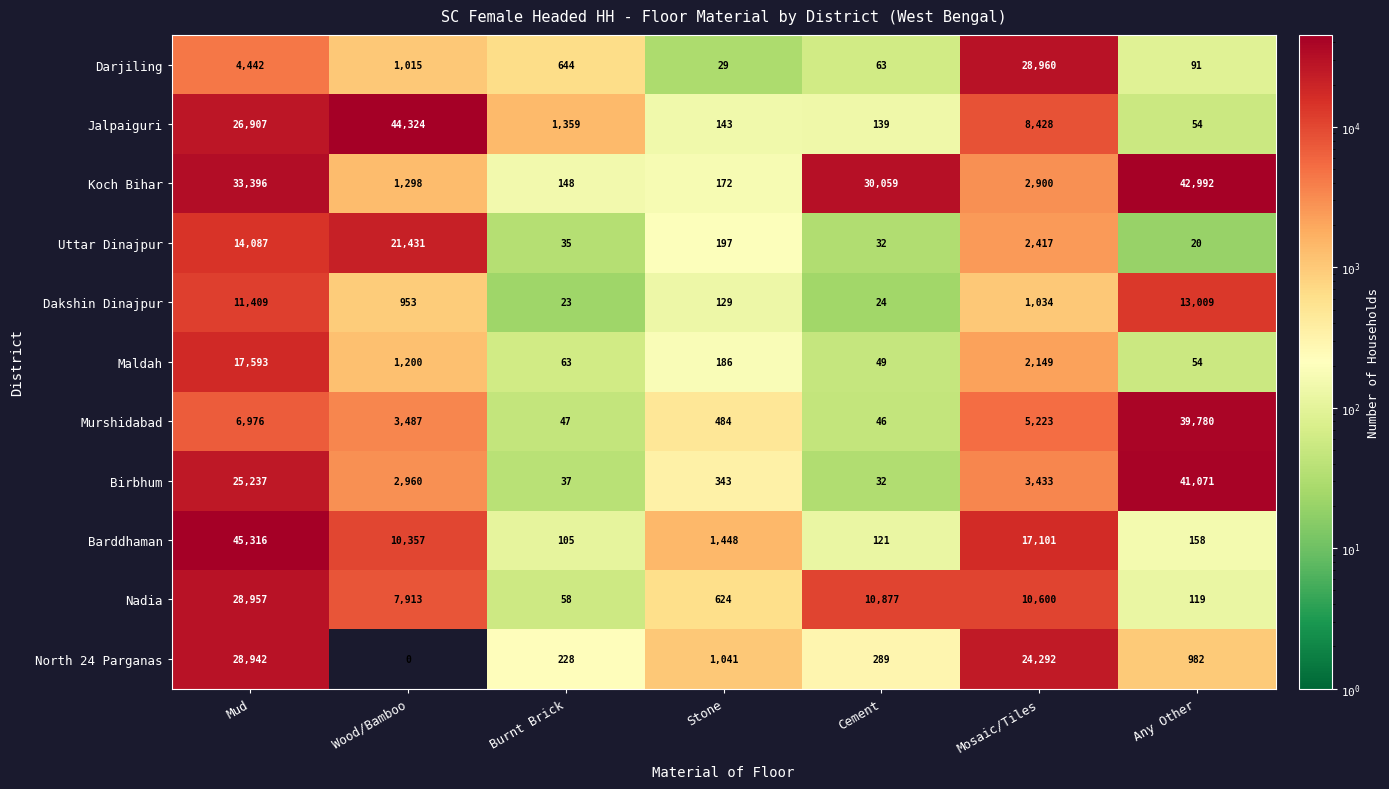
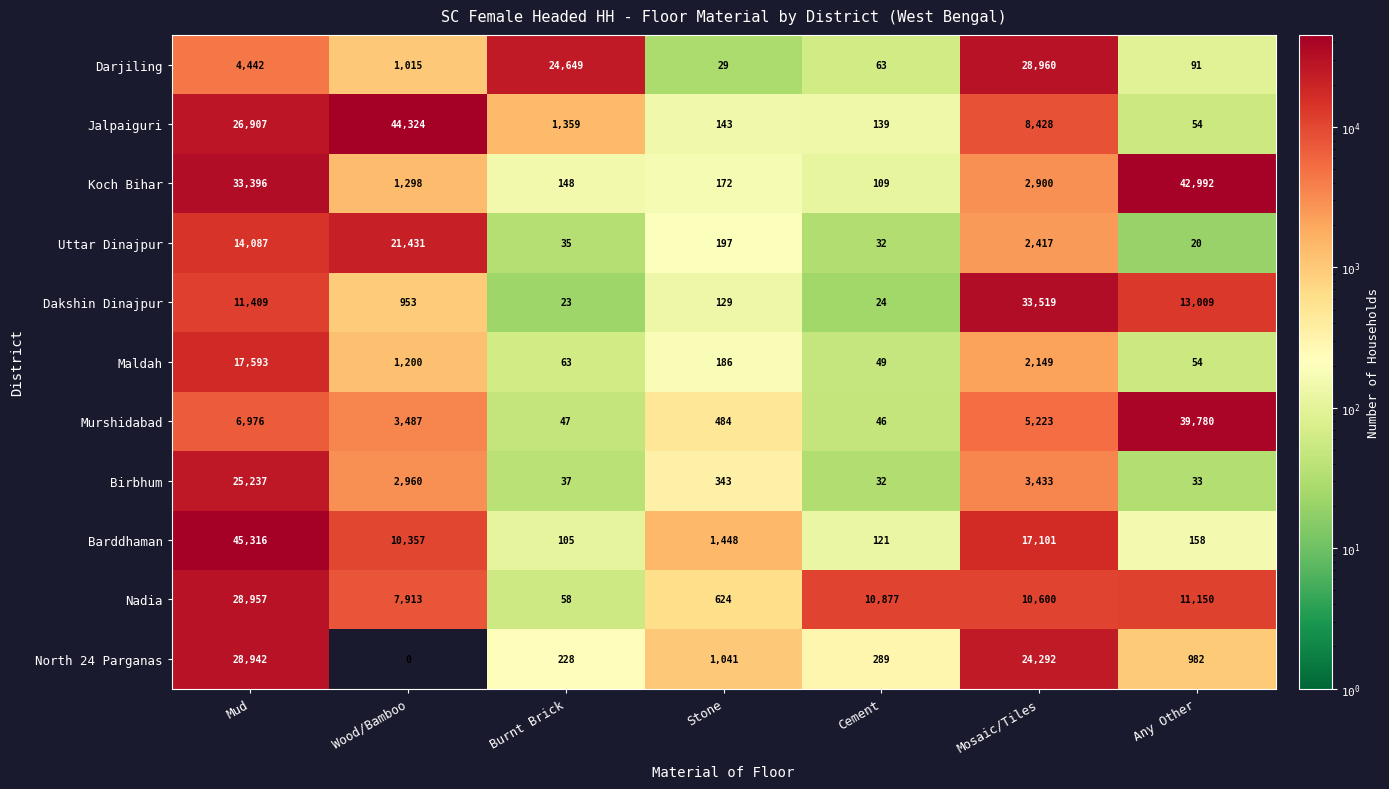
Darjiling, Burnt Brick: 644 -> 24,649
Koch Bihar, Cement: 30,059 -> 109
Dakshin Dinajpur, Mosaic/Tiles: 1,034 -> 33,519
Birbhum, Any Other: 41,071 -> 33
Nadia, Any Other: 119 -> 11,150
